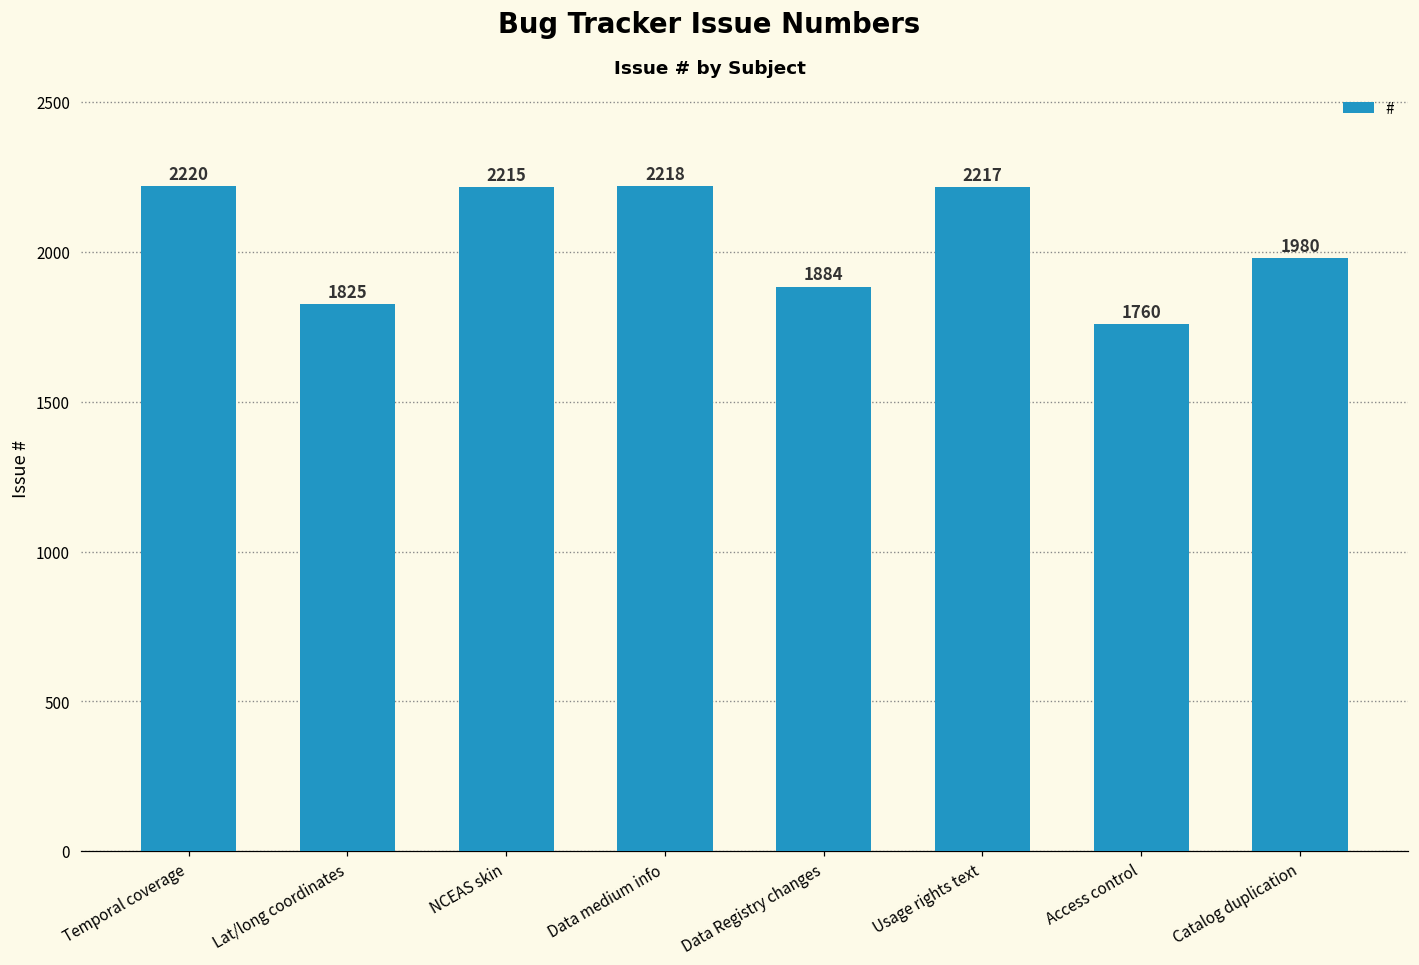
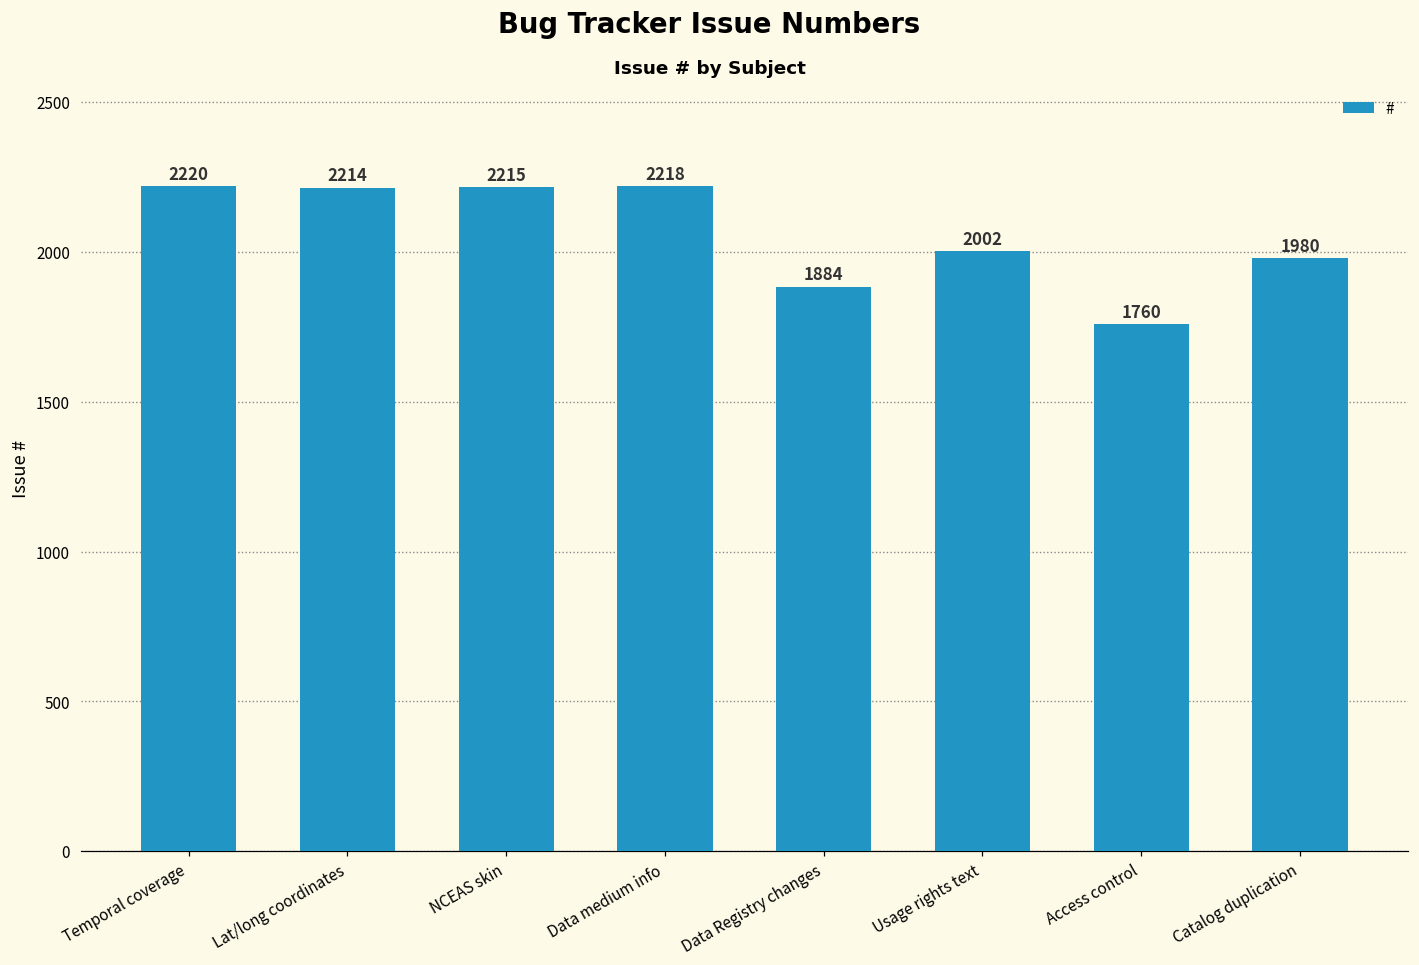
Lat/long coordinates: 1825 -> 2214
Usage rights text: 2217 -> 2002
